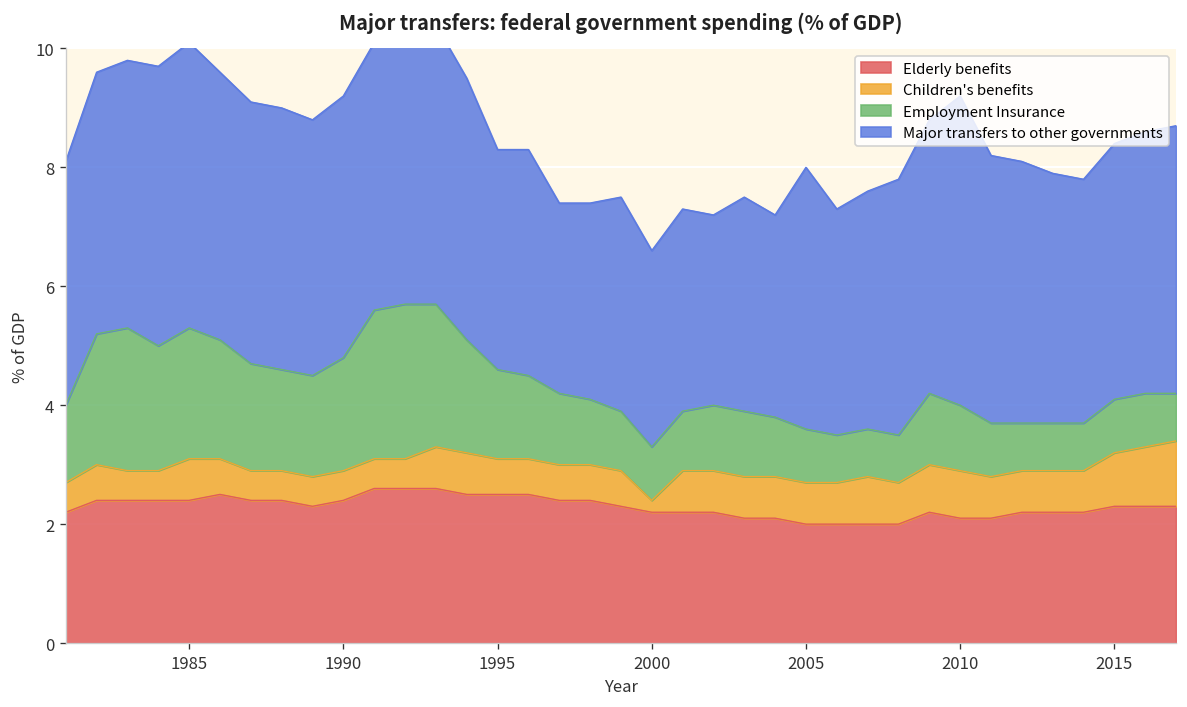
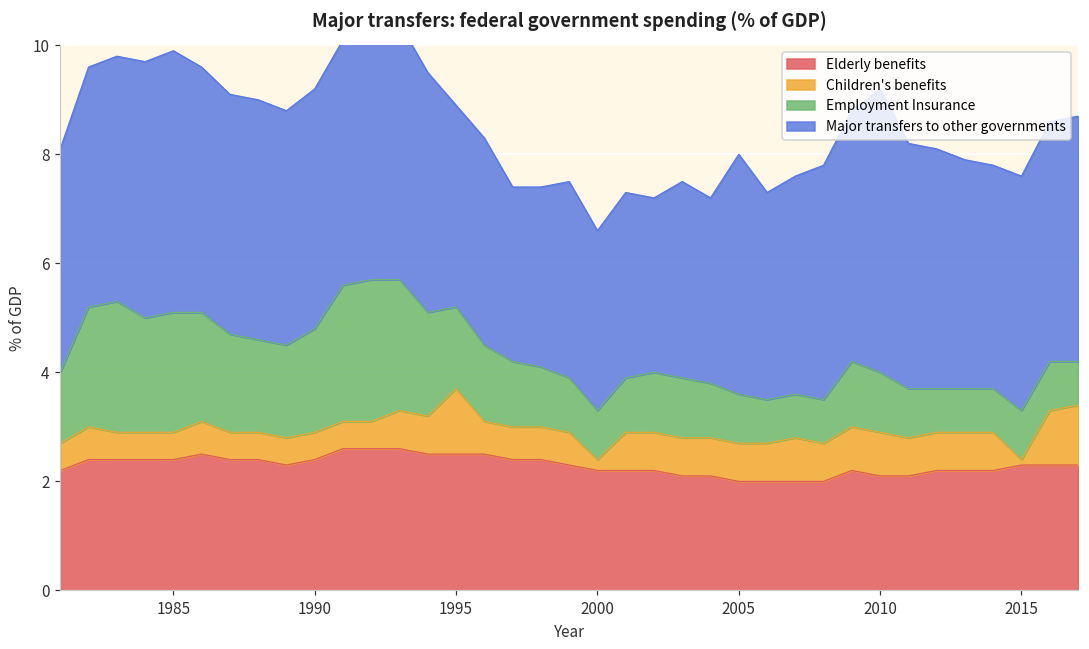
Children's benefits, 1985: 0.7 -> 0.5
Children's benefits, 1995: 0.6 -> 1.2
Children's benefits, 2015: 0.9 -> 0.1
